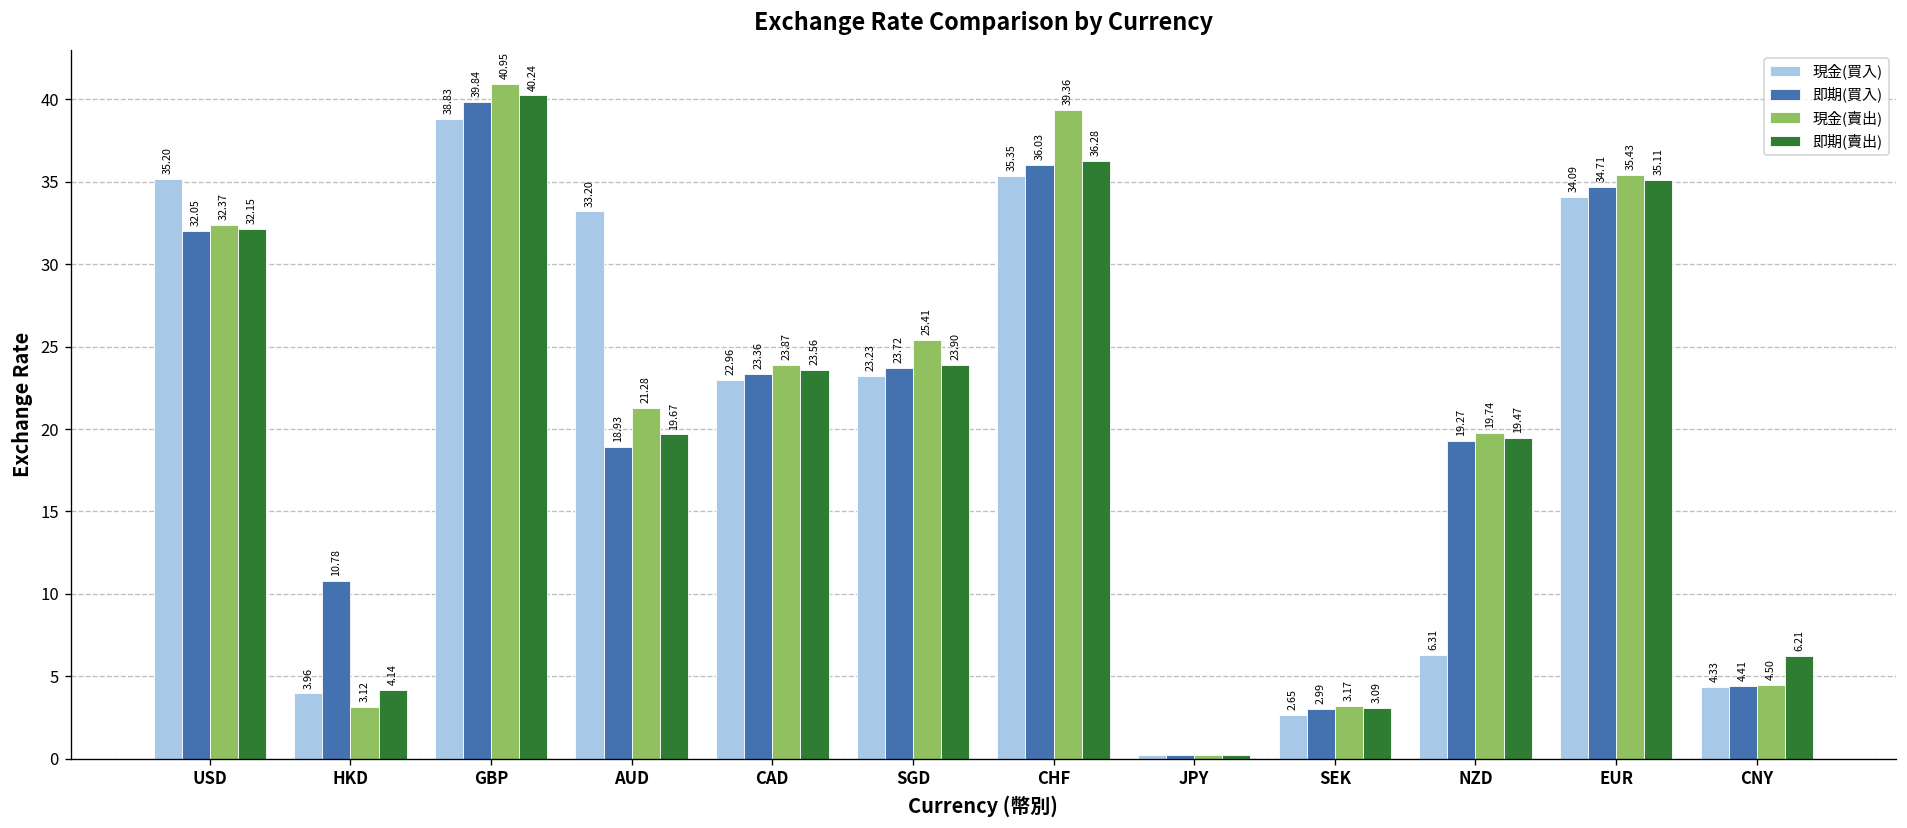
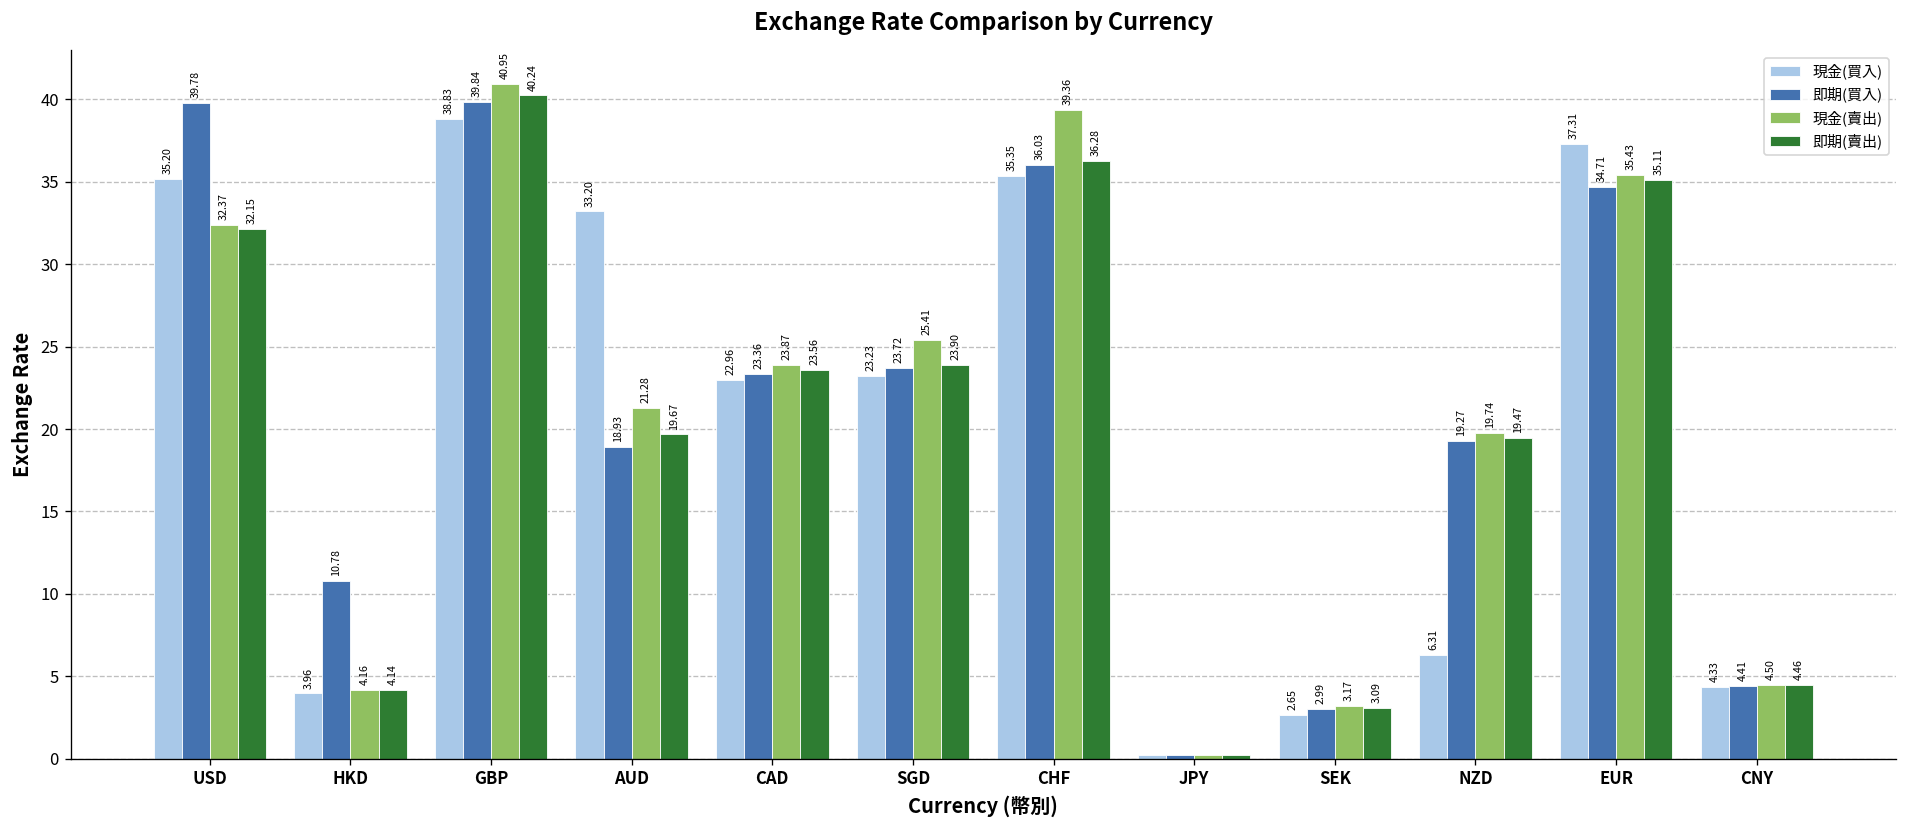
即期(買入), USD: 32.05 -> 39.78
現金(賣出), HKD: 3.12 -> 4.16
現金(買入), EUR: 34.09 -> 37.31
即期(賣出), CNY: 6.21 -> 4.46
